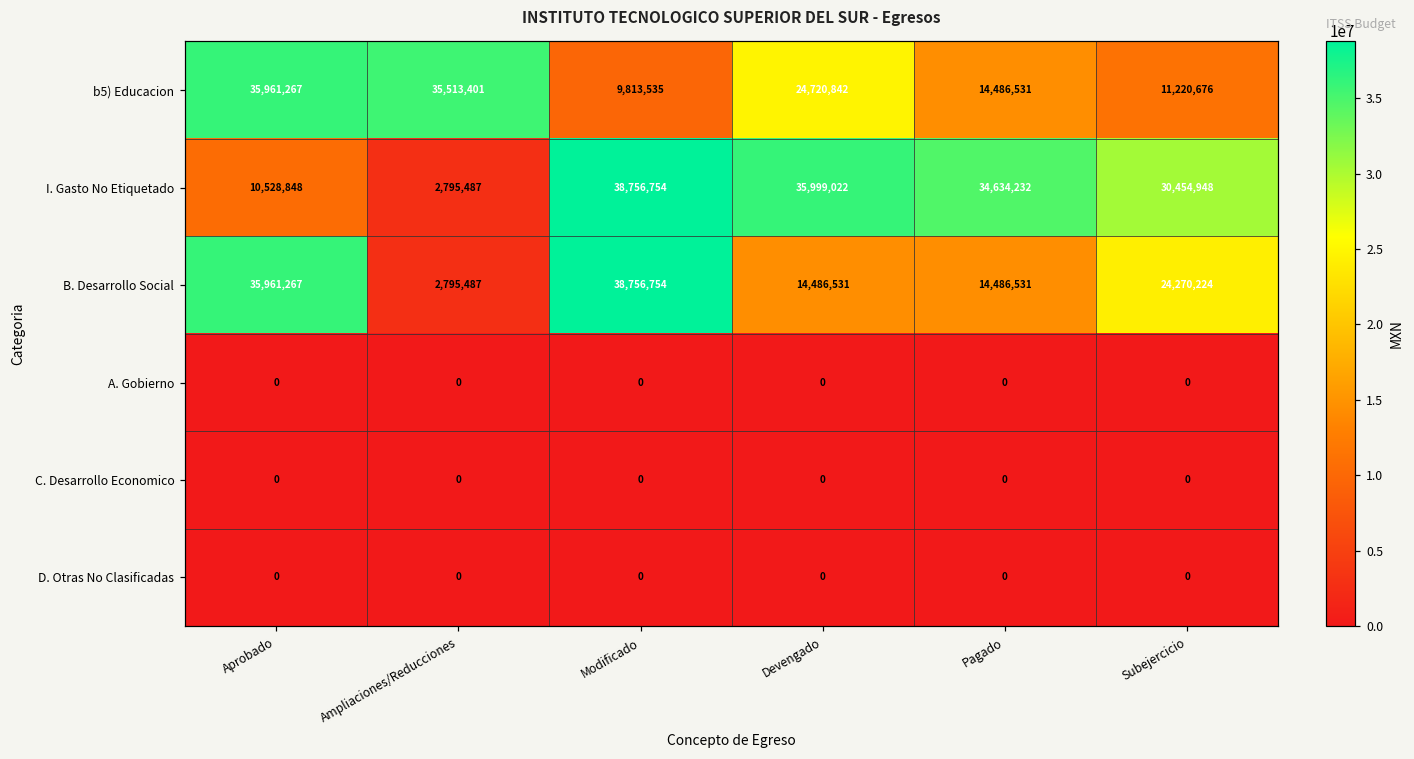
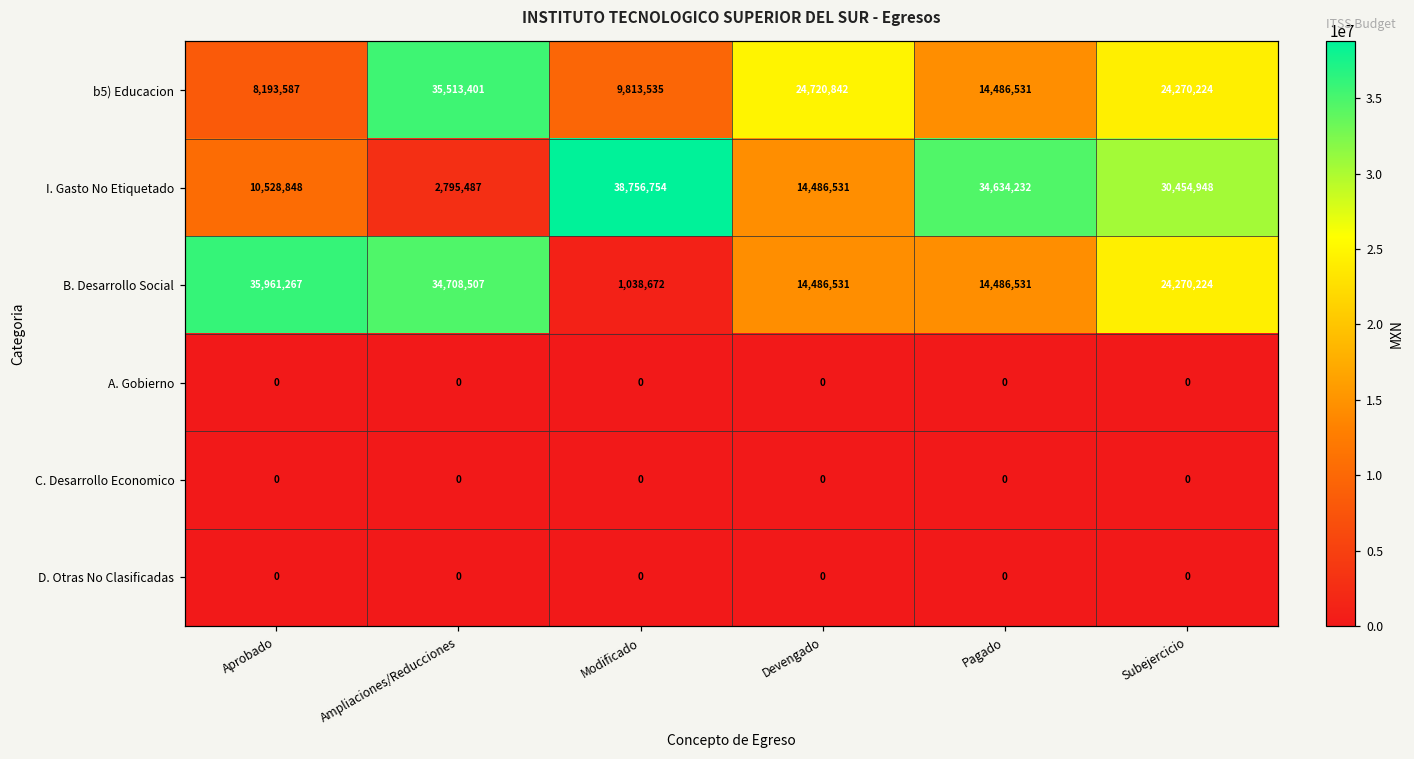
b5) Educacion, Aprobado: 35,961,267 -> 8,193,587
b5) Educacion, Subejercicio: 11,220,676 -> 24,270,224
I. Gasto No Etiquetado, Devengado: 35,999,022 -> 14,486,531
B. Desarrollo Social, Ampliaciones/Reducciones: 2,795,487 -> 34,708,507
B. Desarrollo Social, Modificado: 38,756,754 -> 1,038,672
